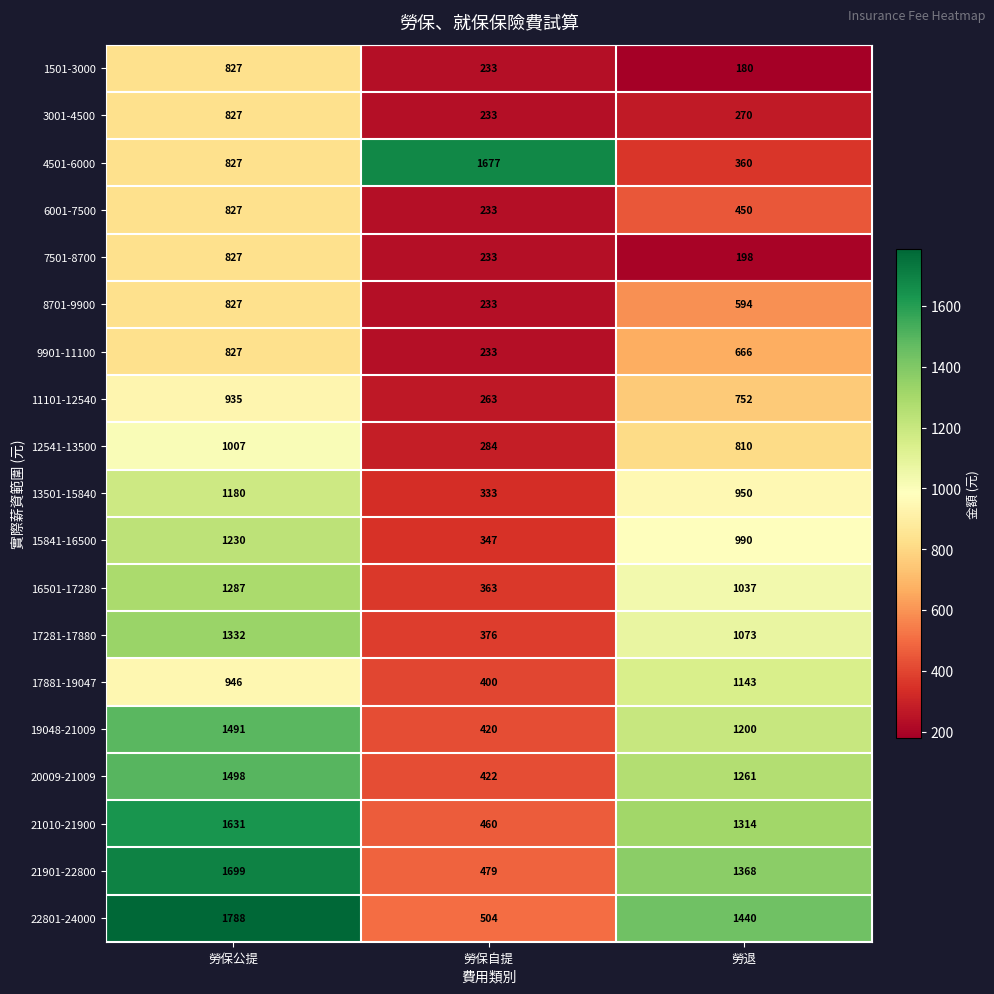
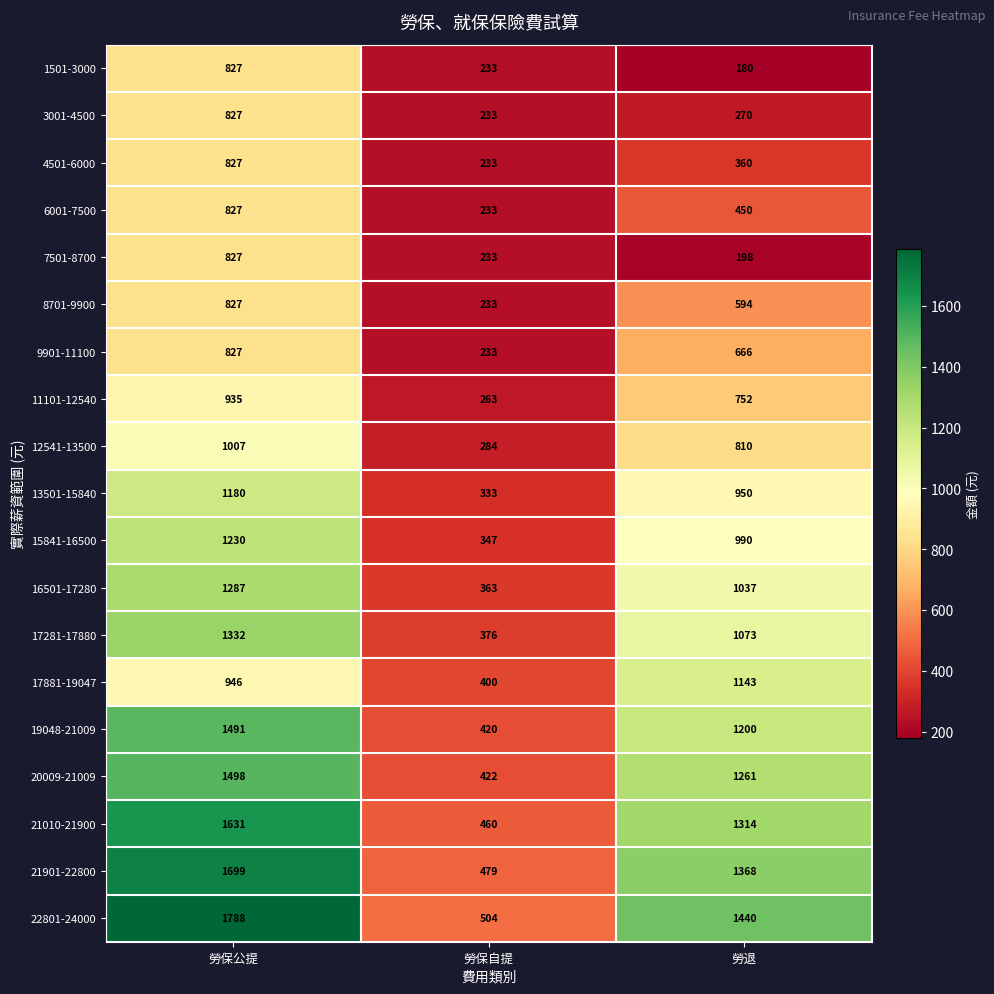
4501-6000, 勞保自提: 1677 -> 233
